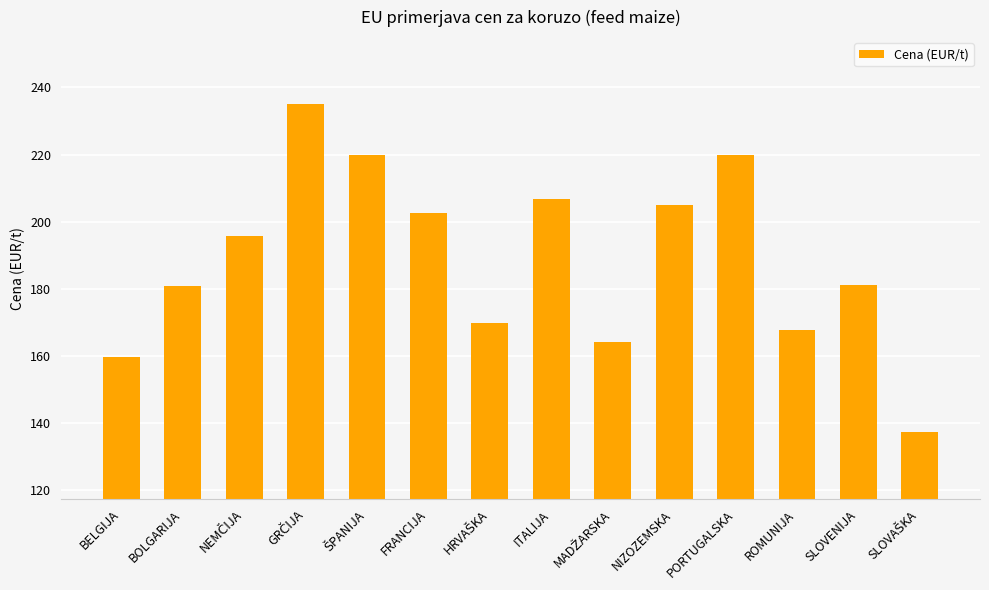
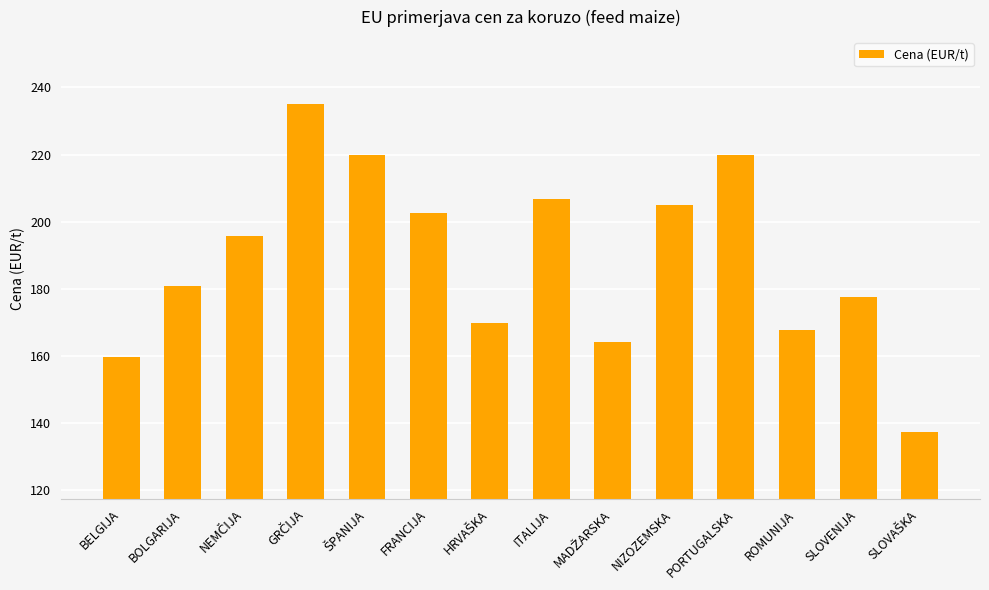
SLOVENIJA: 181 -> 178
